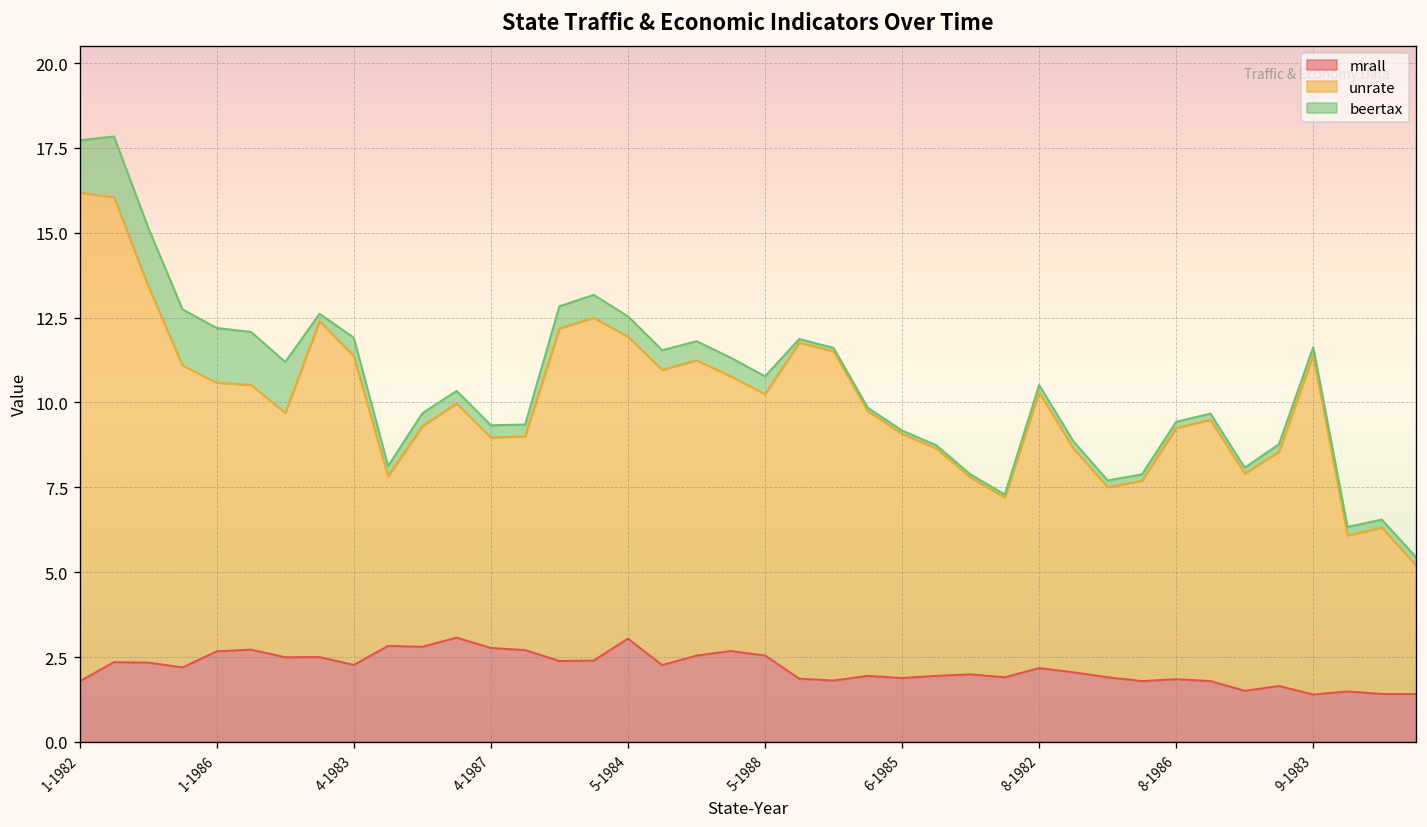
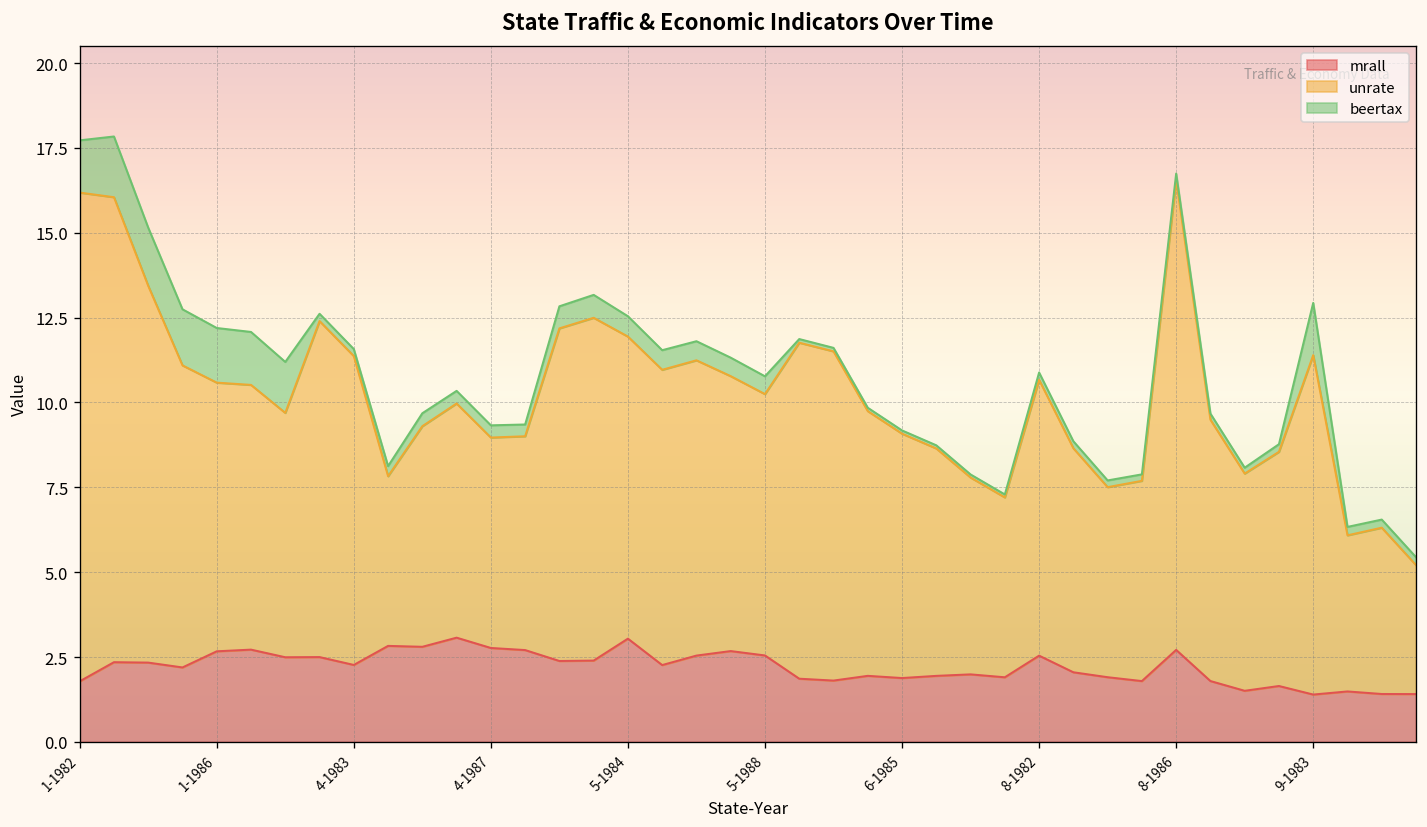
beertax, 4-1983: 0.5 -> 0.2
mrall, 8-1982: 2.2 -> 2.5
mrall, 8-1986: 1.8 -> 2.7
unrate, 8-1986: 7.4 -> 13.8
beertax, 9-1983: 0.2 -> 1.5
